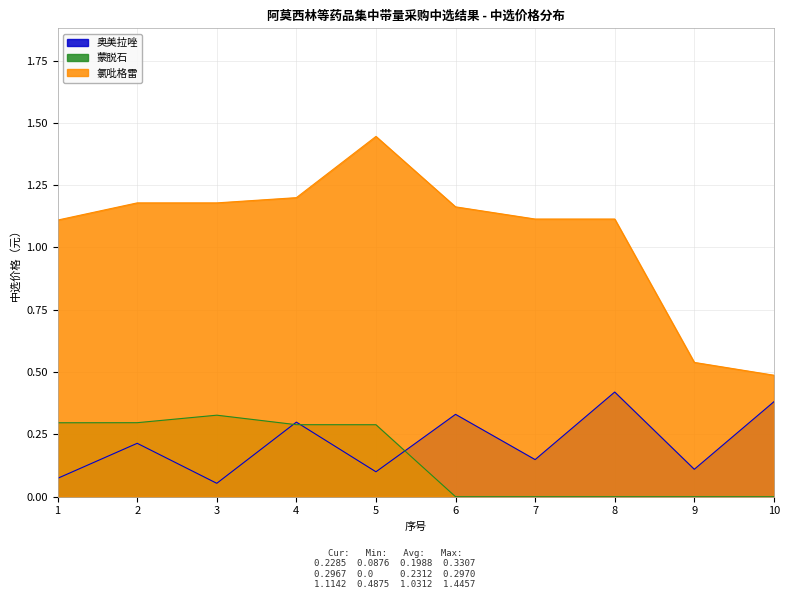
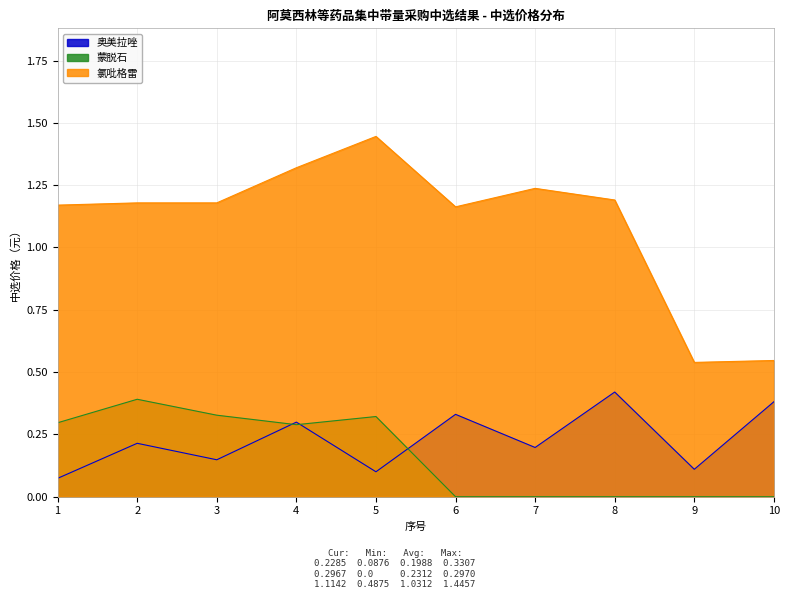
氯吡格雷, 1: 1.11 -> 1.17
蒙脱石, 2: 0.30 -> 0.39
奥美拉唑, 3: 0.05 -> 0.15
氯吡格雷, 4: 1.20 -> 1.32
蒙脱石, 5: 0.29 -> 0.32
奥美拉唑, 7: 0.15 -> 0.20
氯吡格雷, 7: 1.11 -> 1.24
氯吡格雷, 8: 1.11 -> 1.19
氯吡格雷, 10: 0.49 -> 0.55
